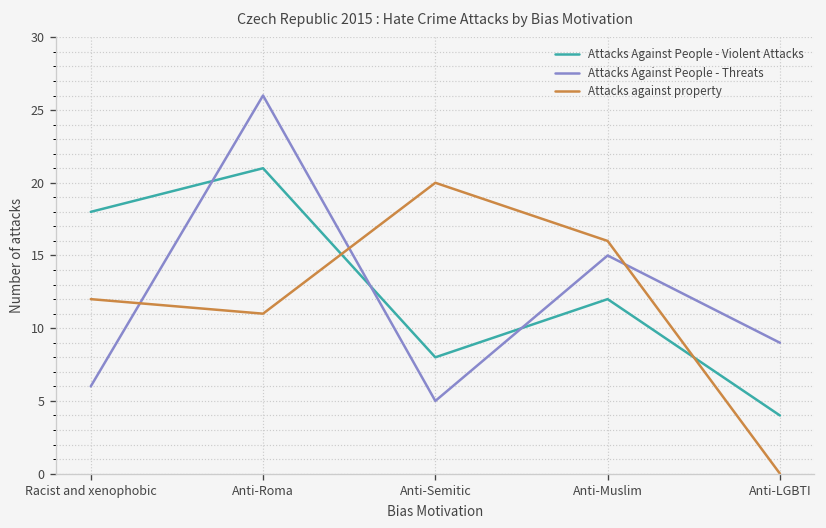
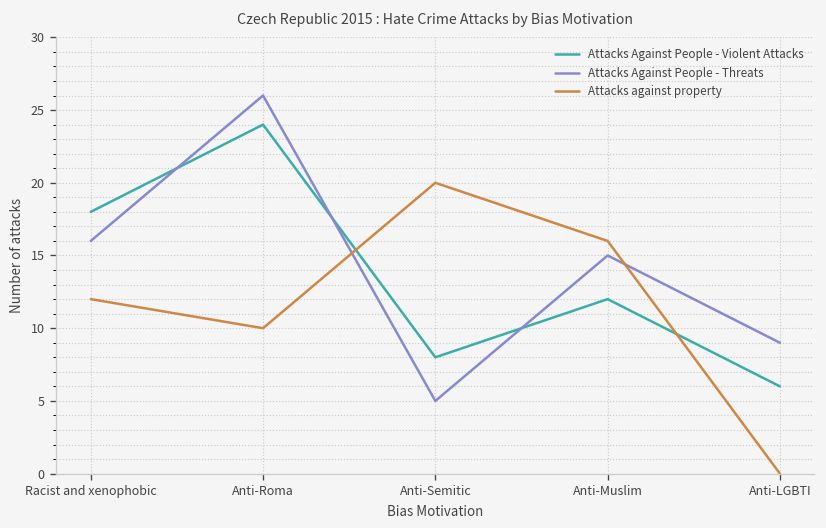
Attacks Against People - Threats, Racist and xenophobic: 6 -> 16
Attacks Against People - Violent Attacks, Anti-Roma: 21 -> 24
Attacks against property, Anti-Roma: 11 -> 10
Attacks Against People - Violent Attacks, Anti-LGBTI: 4 -> 6
